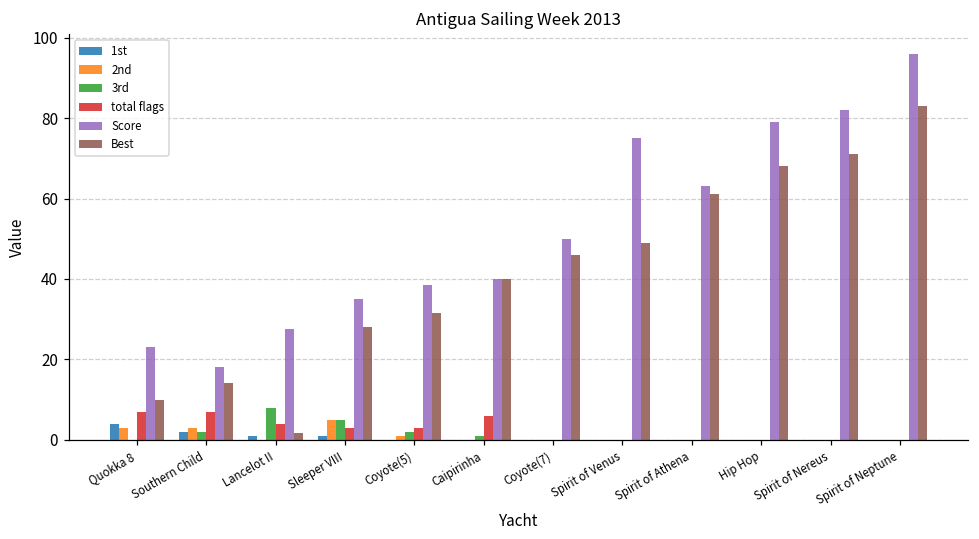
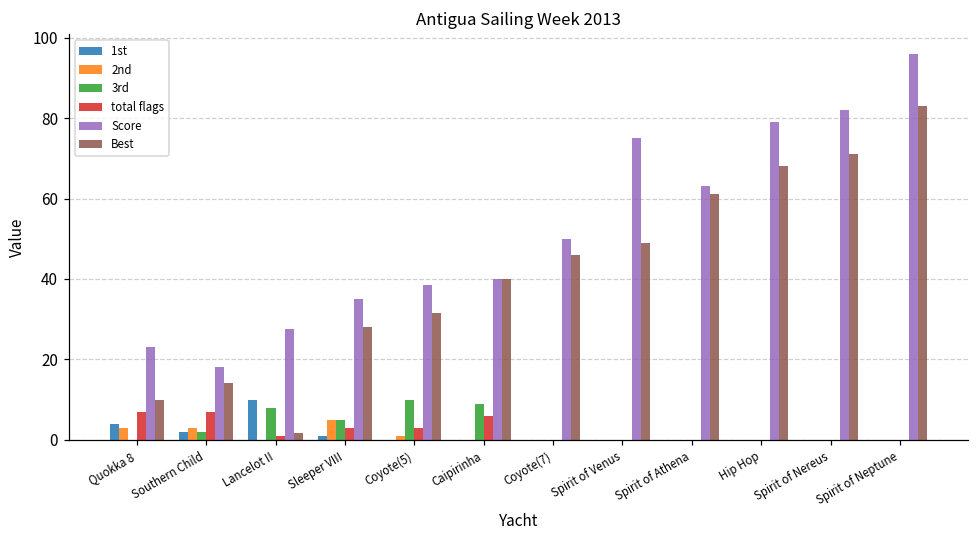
1st, Lancelot II: 1 -> 10
total flags, Lancelot II: 4 -> 1
3rd, Coyote(5): 2 -> 10
3rd, Caipirinha: 1 -> 9
